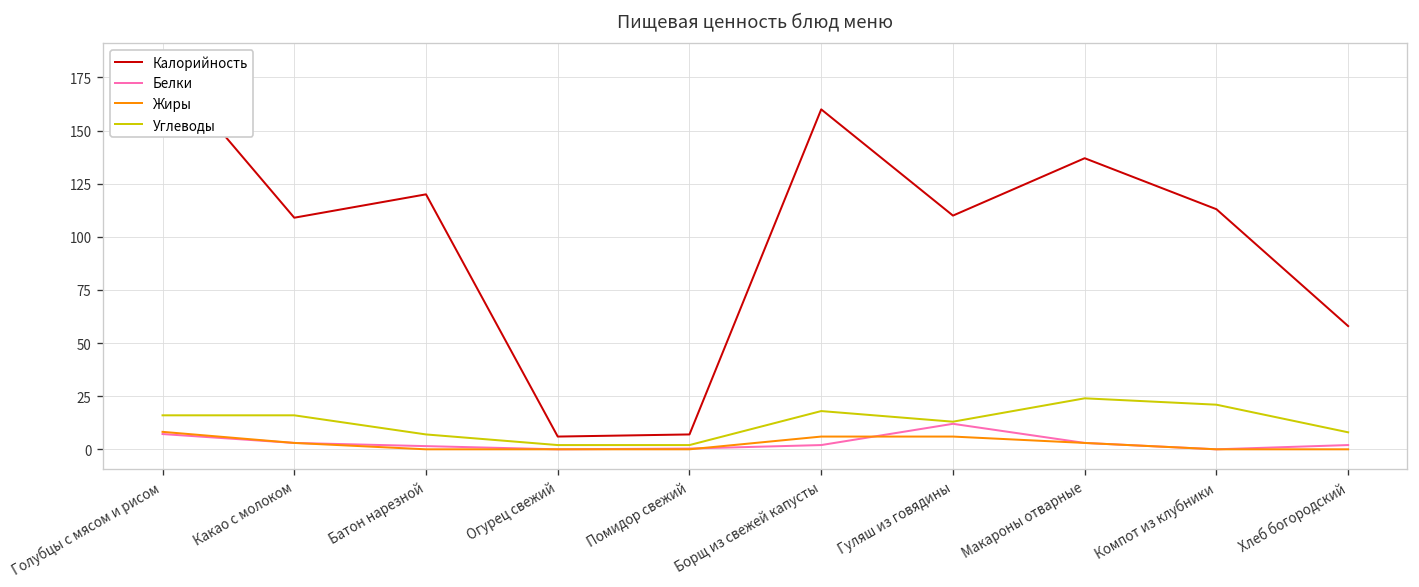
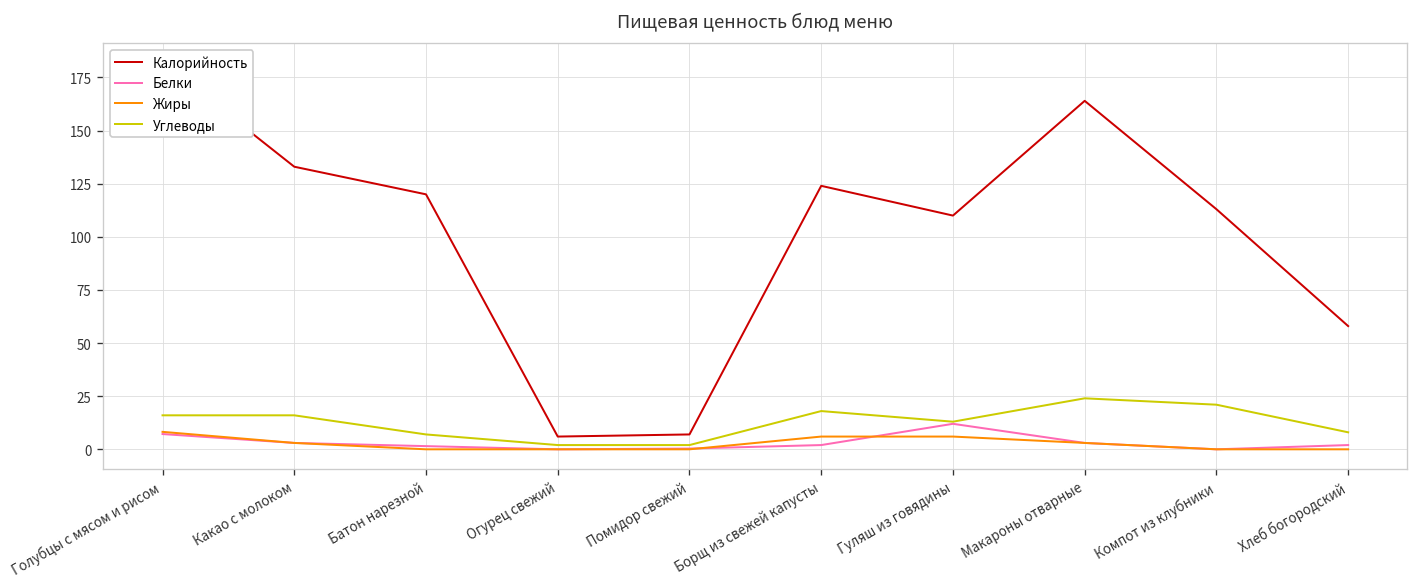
Калорийность, Какао с молоком: 109 -> 133
Калорийность, Борщ из свежей капусты: 160 -> 124
Калорийность, Макароны отварные: 137 -> 164
